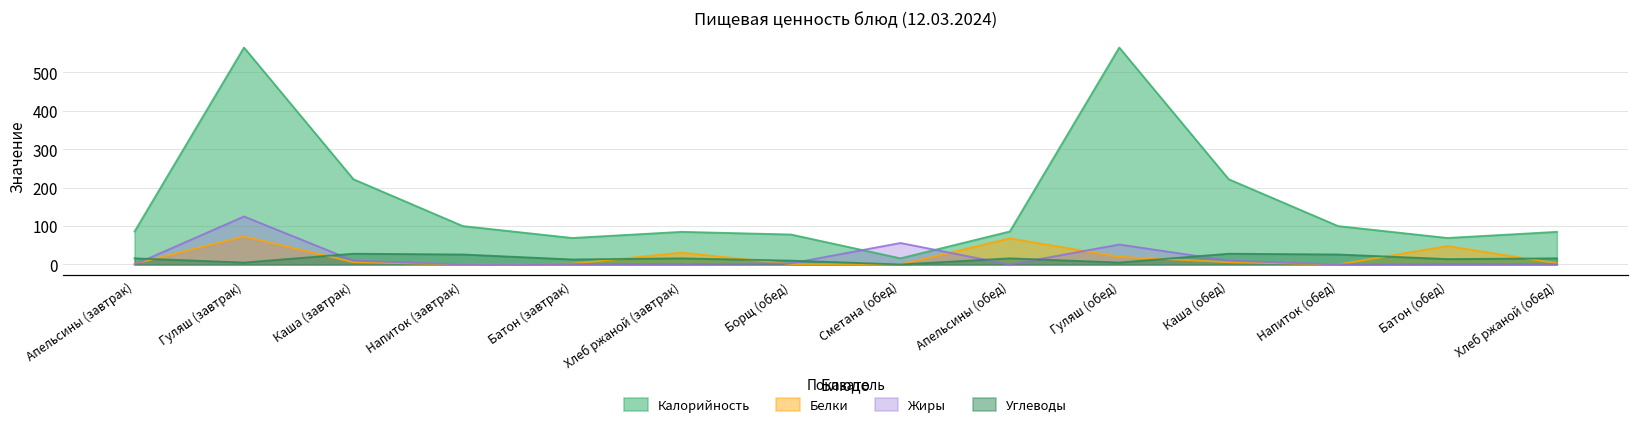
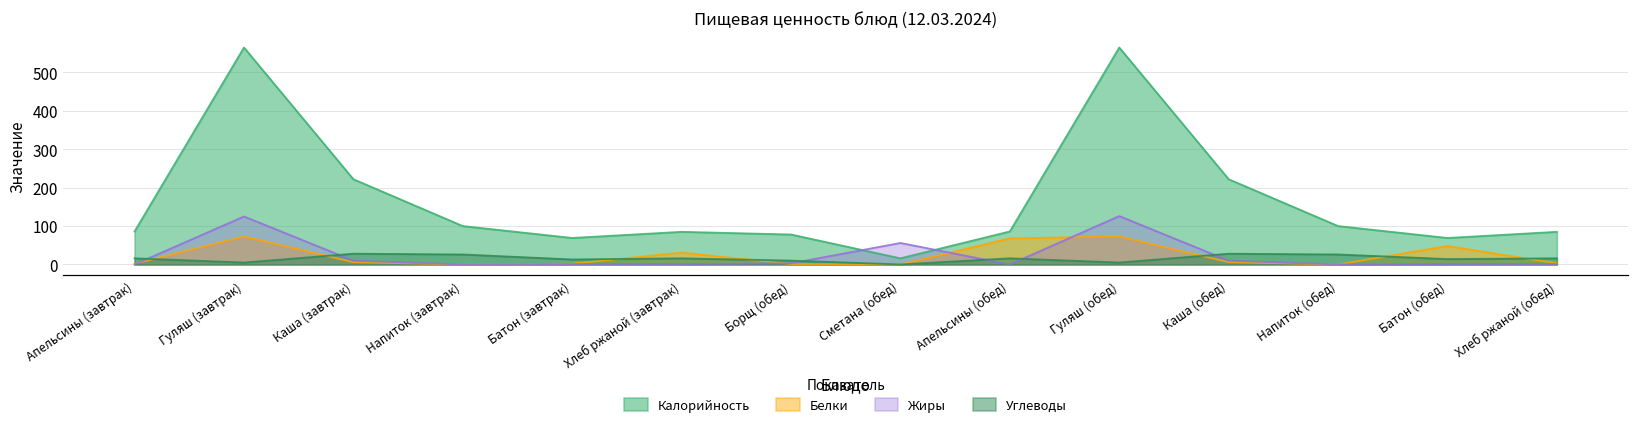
Белки, Гуляш (обед): 20 -> 70
Жиры, Гуляш (обед): 50 -> 130
